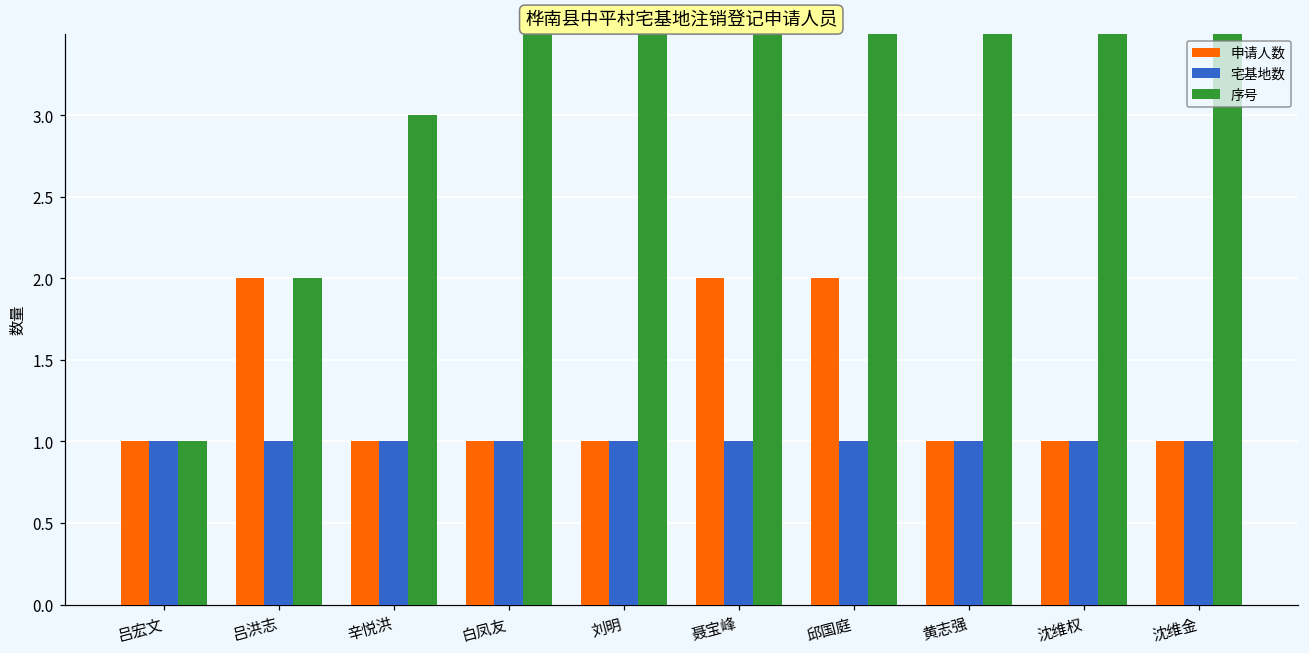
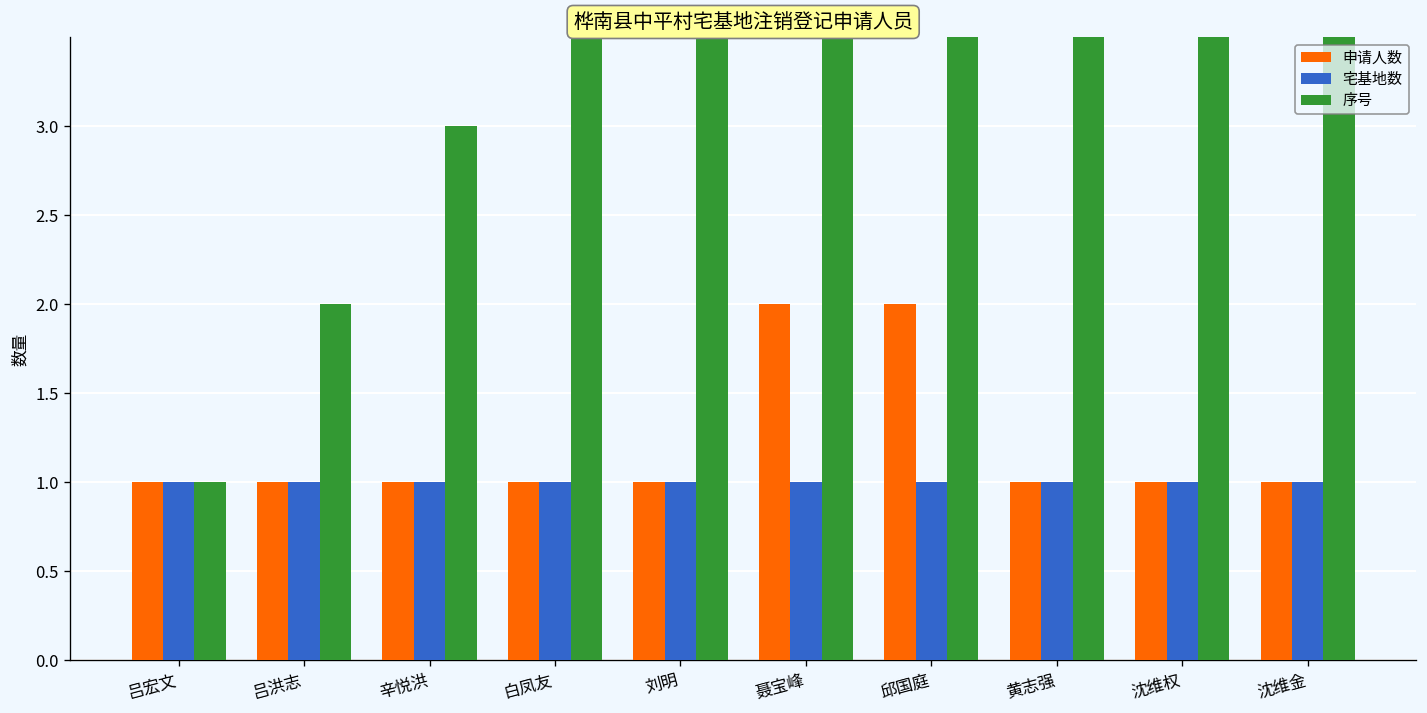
申请人数, 吕洪志: 2 -> 1
